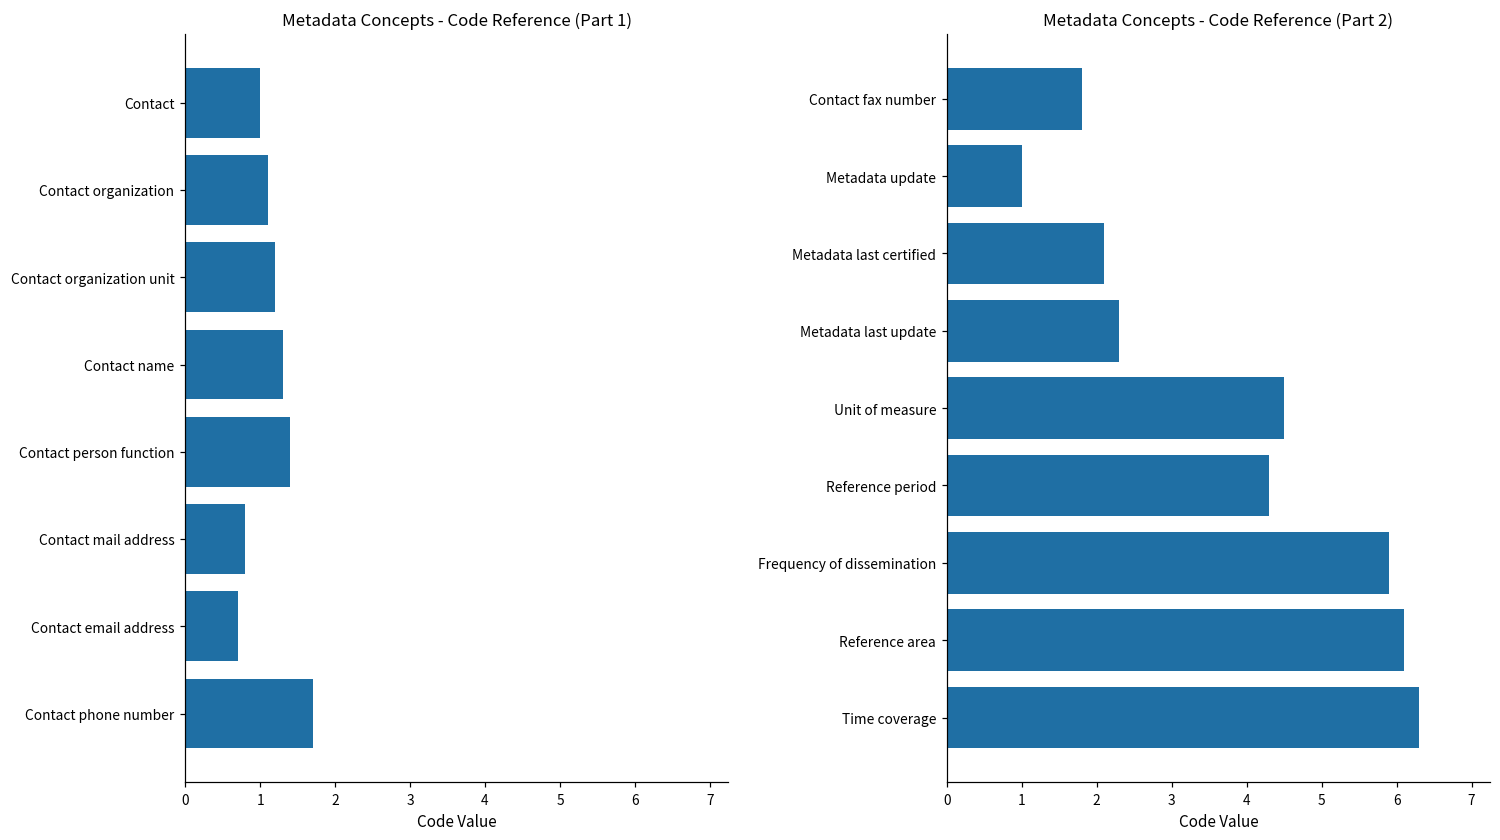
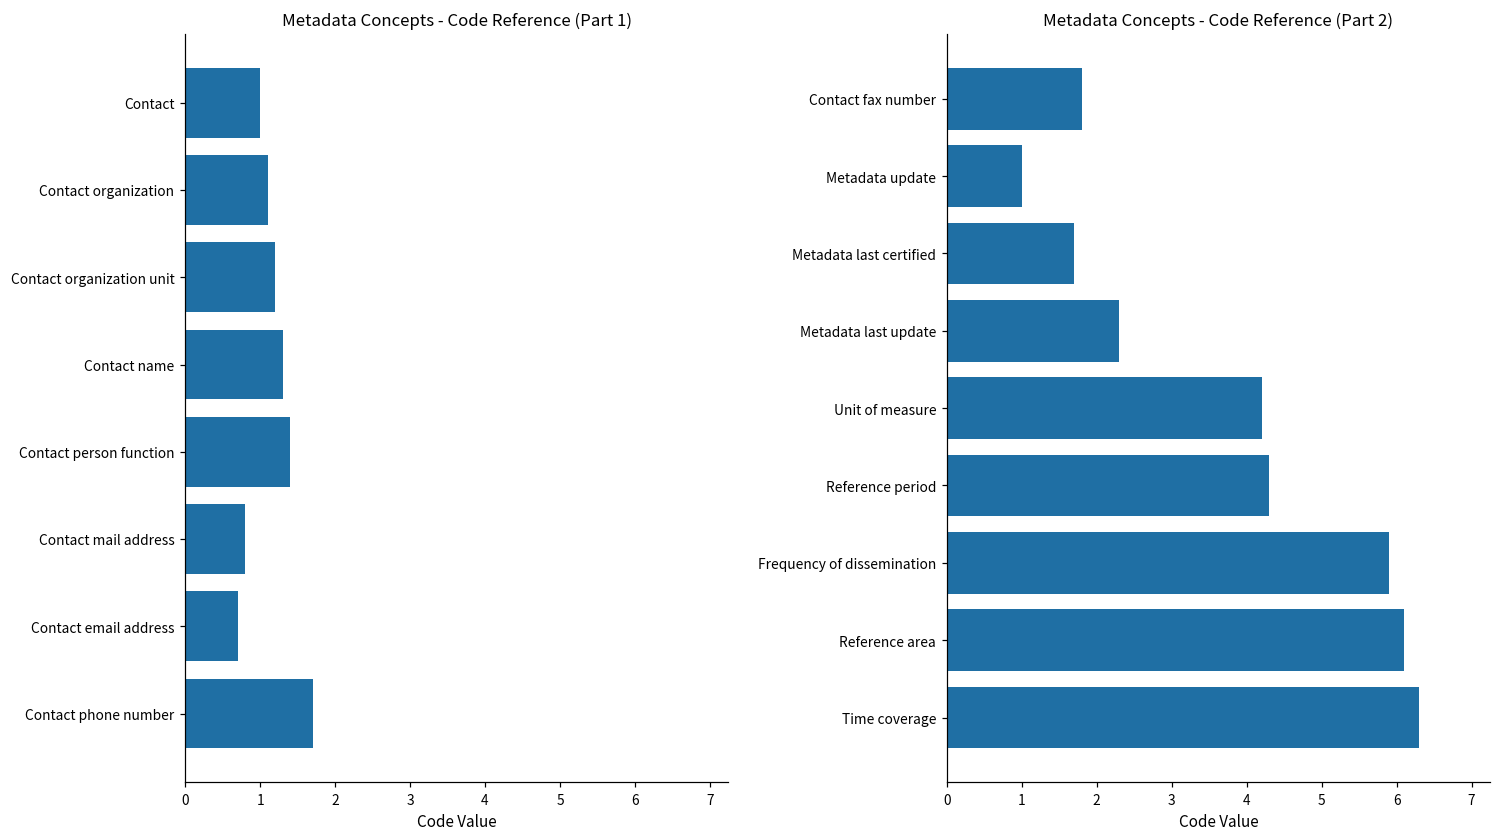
Metadata Concepts - Code Reference (Part 2), Metadata last certified: 2.1 -> 1.7
Metadata Concepts - Code Reference (Part 2), Unit of measure: 4.5 -> 4.2
